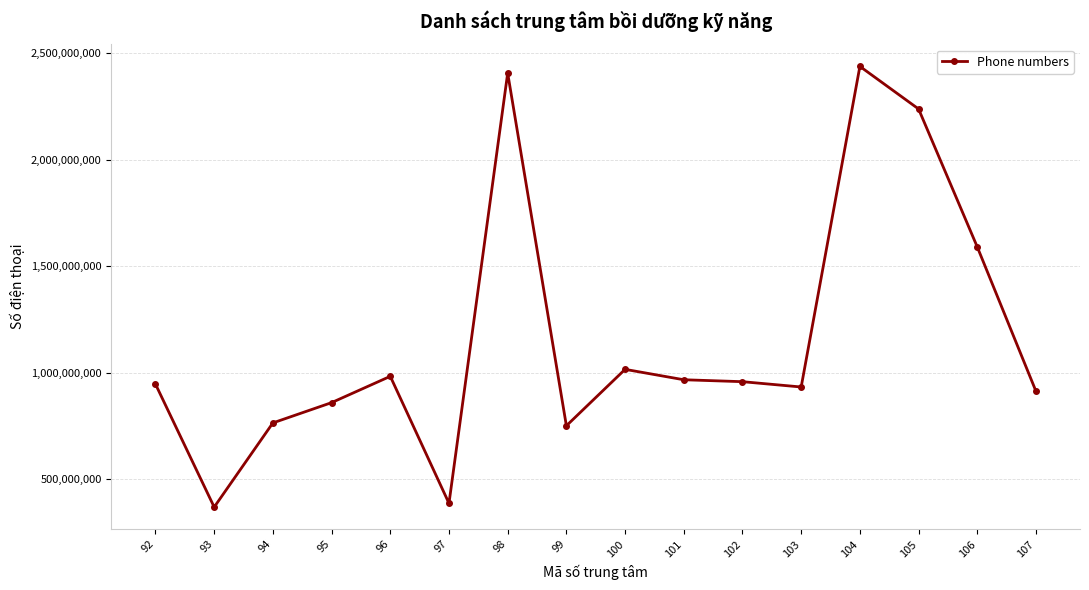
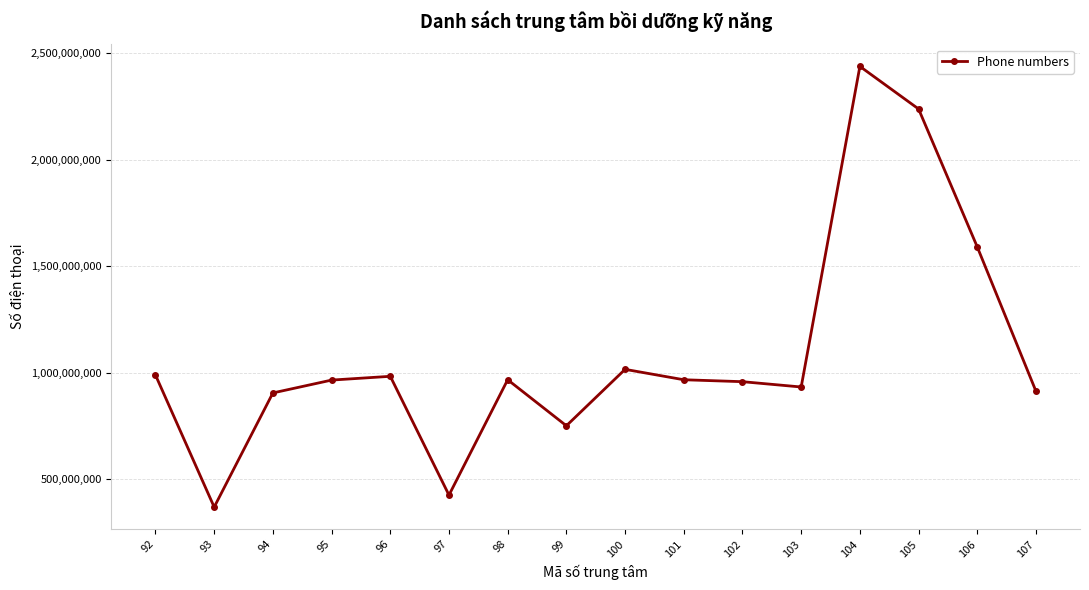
92: 950,000,000 -> 990,000,000
94: 760,000,000 -> 900,000,000
95: 860,000,000 -> 960,000,000
97: 390,000,000 -> 420,000,000
98: 2,410,000,000 -> 970,000,000
